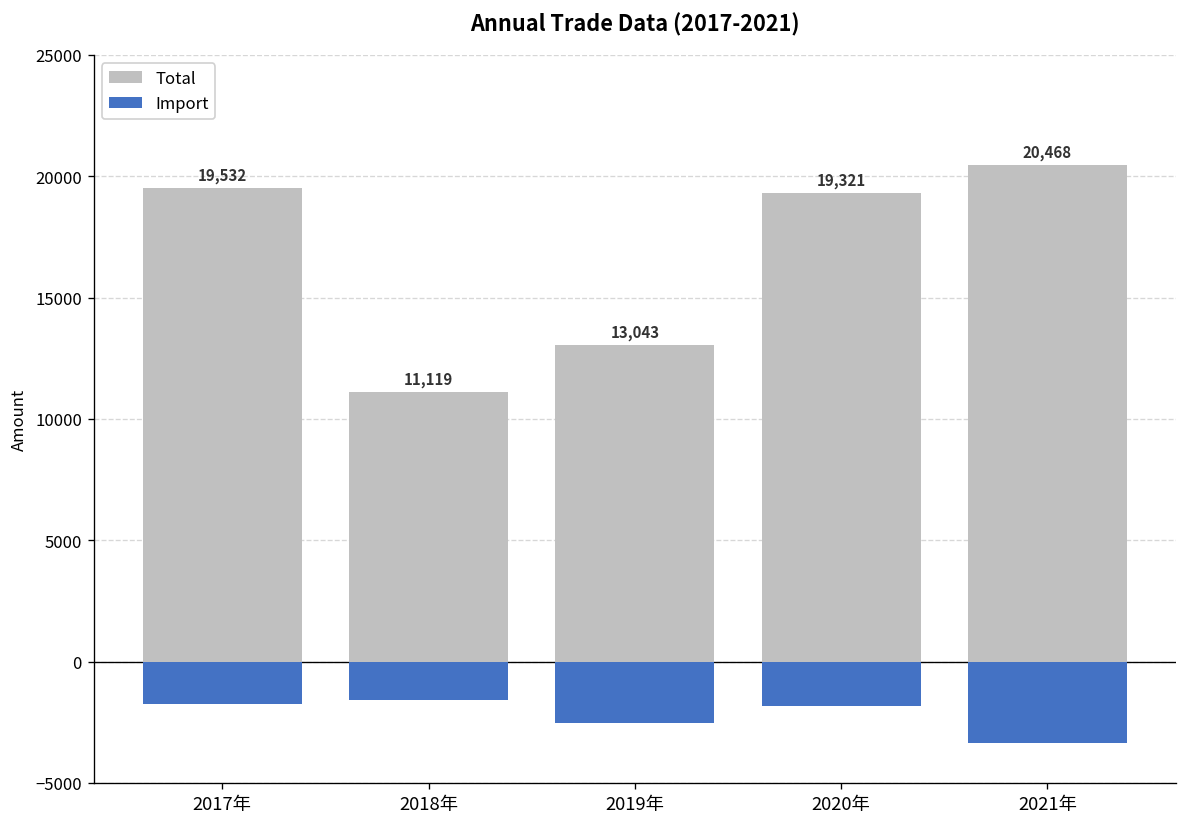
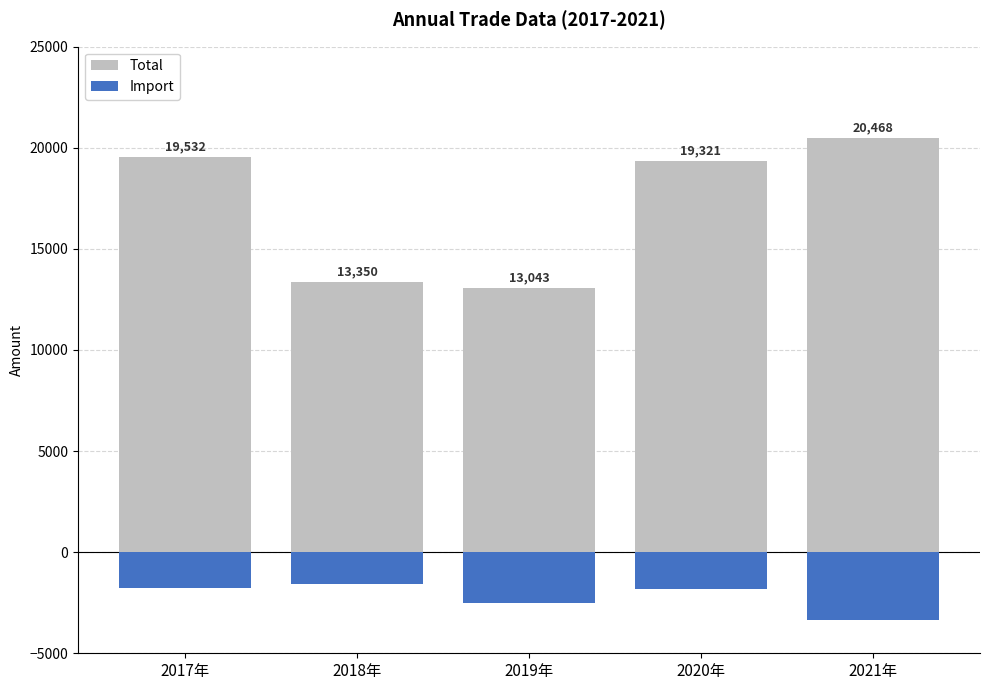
Total, 2018年: 11,119 -> 13,350
